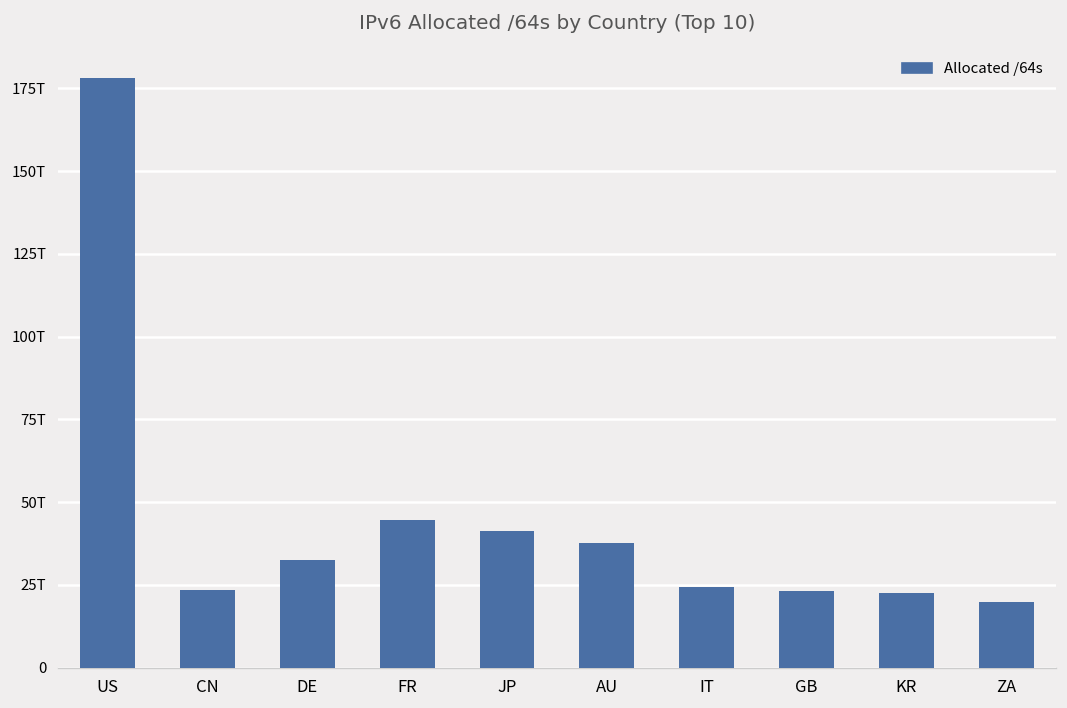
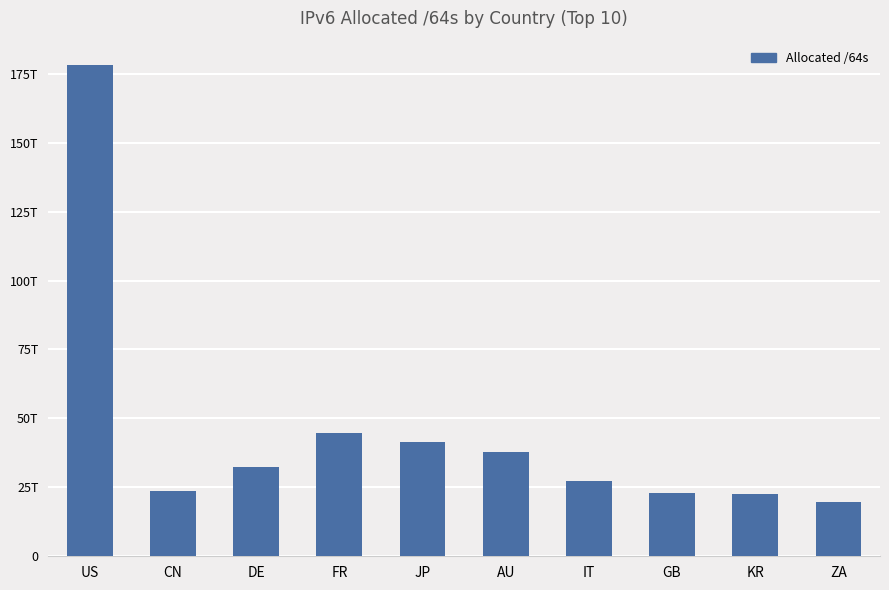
IT: 24T -> 27T
